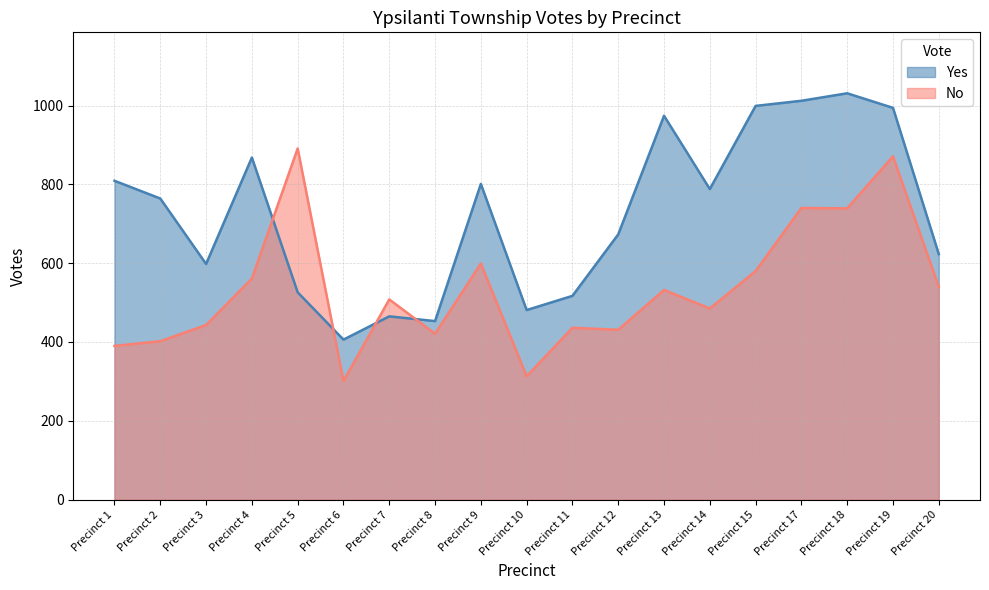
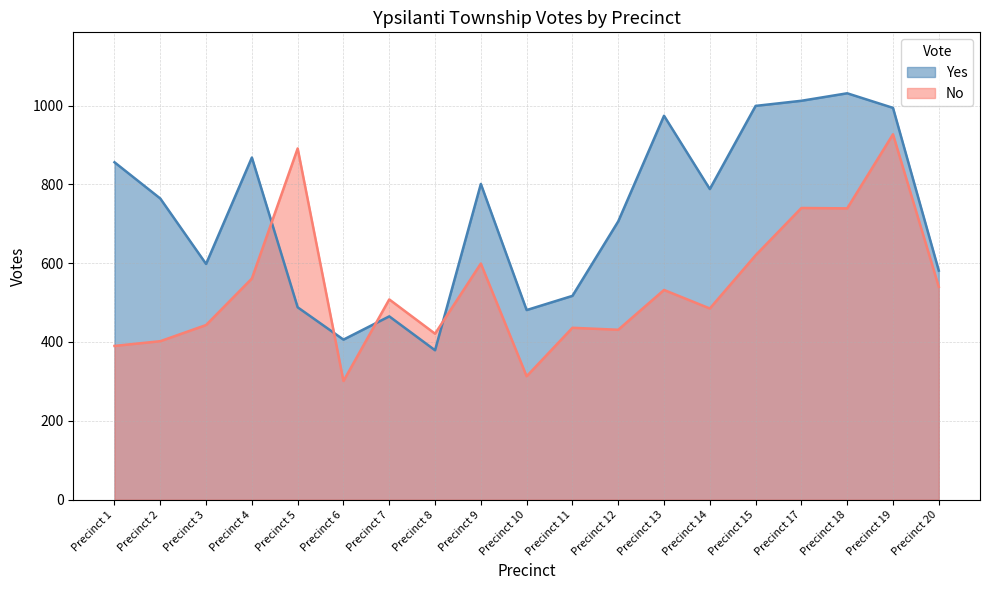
Yes, Precinct 1: 810 -> 860
Yes, Precinct 5: 530 -> 490
Yes, Precinct 8: 450 -> 380
Yes, Precinct 12: 670 -> 710
No, Precinct 15: 580 -> 620
No, Precinct 19: 870 -> 930
Yes, Precinct 20: 620 -> 580
